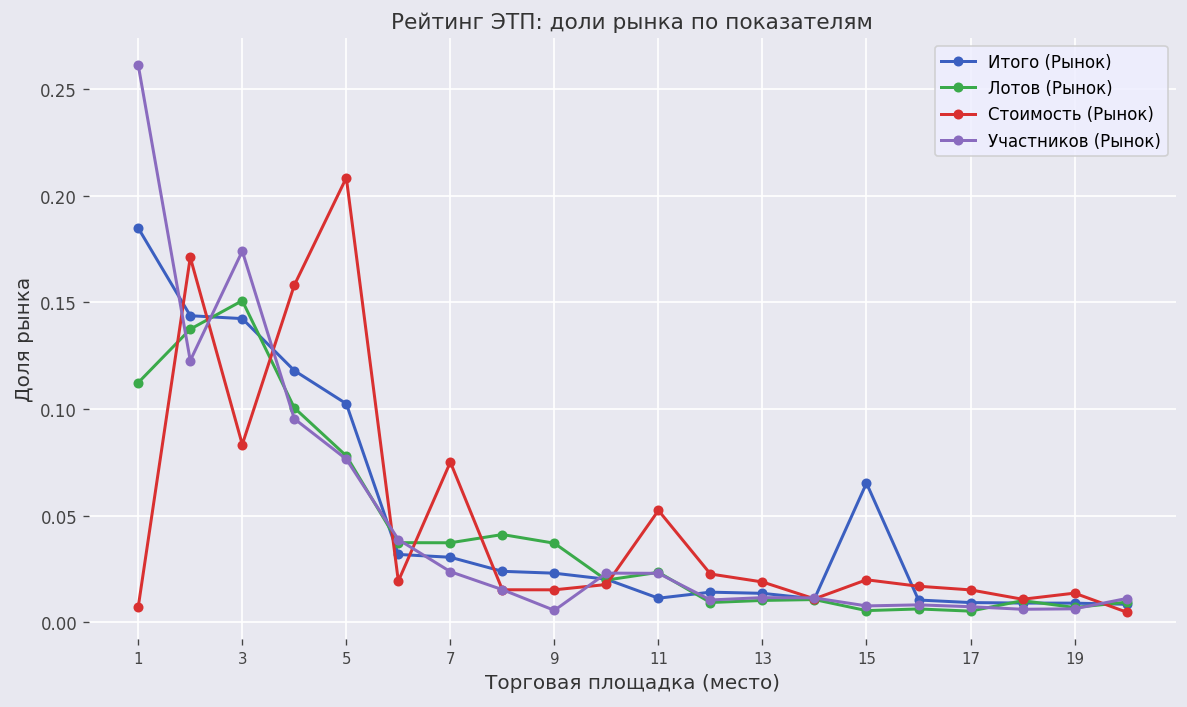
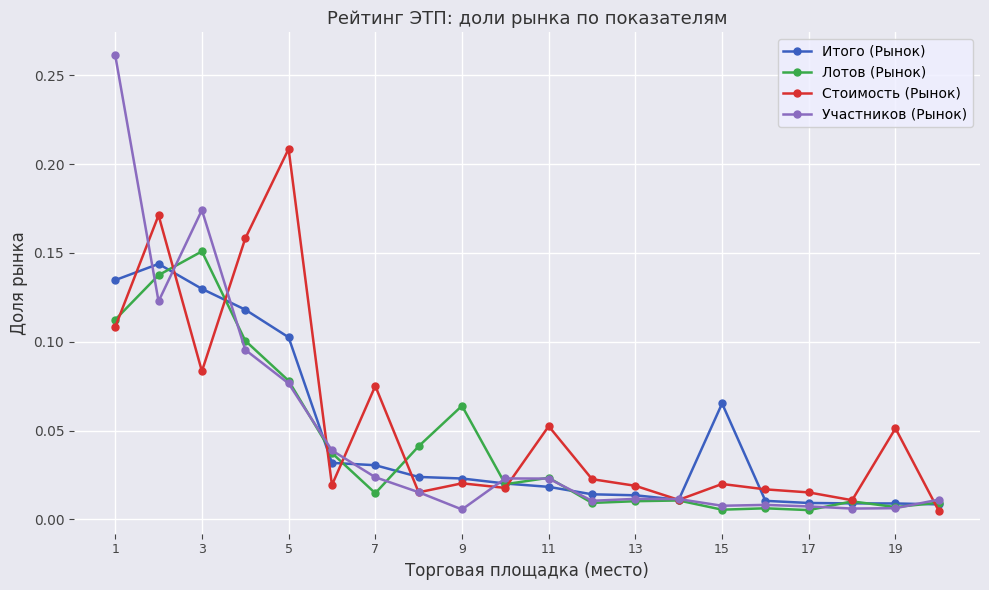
Итого (Рынок), 1: 0.185 -> 0.135
Стоимость (Рынок), 1: 0.007 -> 0.108
Итого (Рынок), 3: 0.142 -> 0.130
Лотов (Рынок), 7: 0.037 -> 0.015
Лотов (Рынок), 9: 0.037 -> 0.064
Стоимость (Рынок), 9: 0.015 -> 0.020
Итого (Рынок), 11: 0.011 -> 0.018
Стоимость (Рынок), 19: 0.014 -> 0.051
